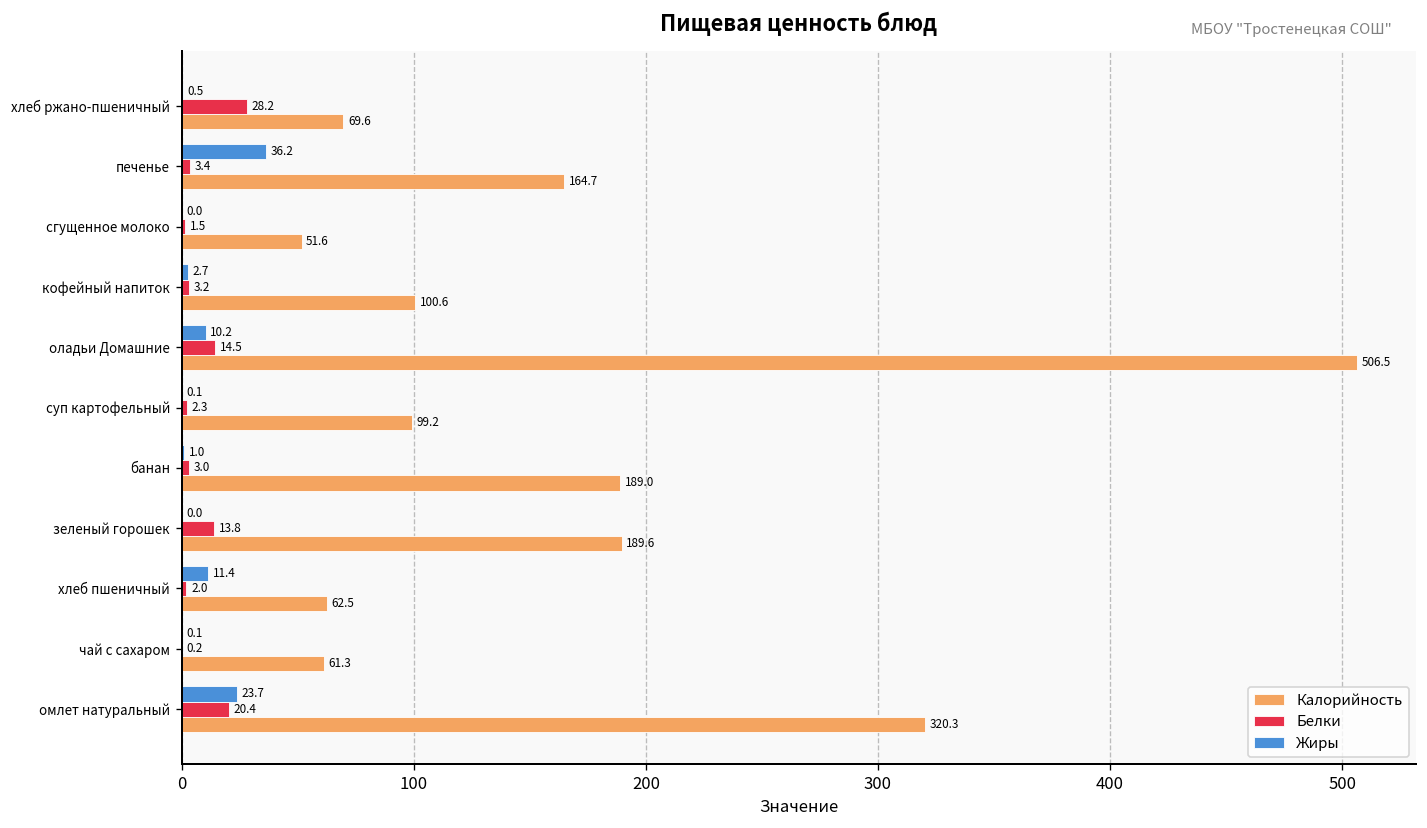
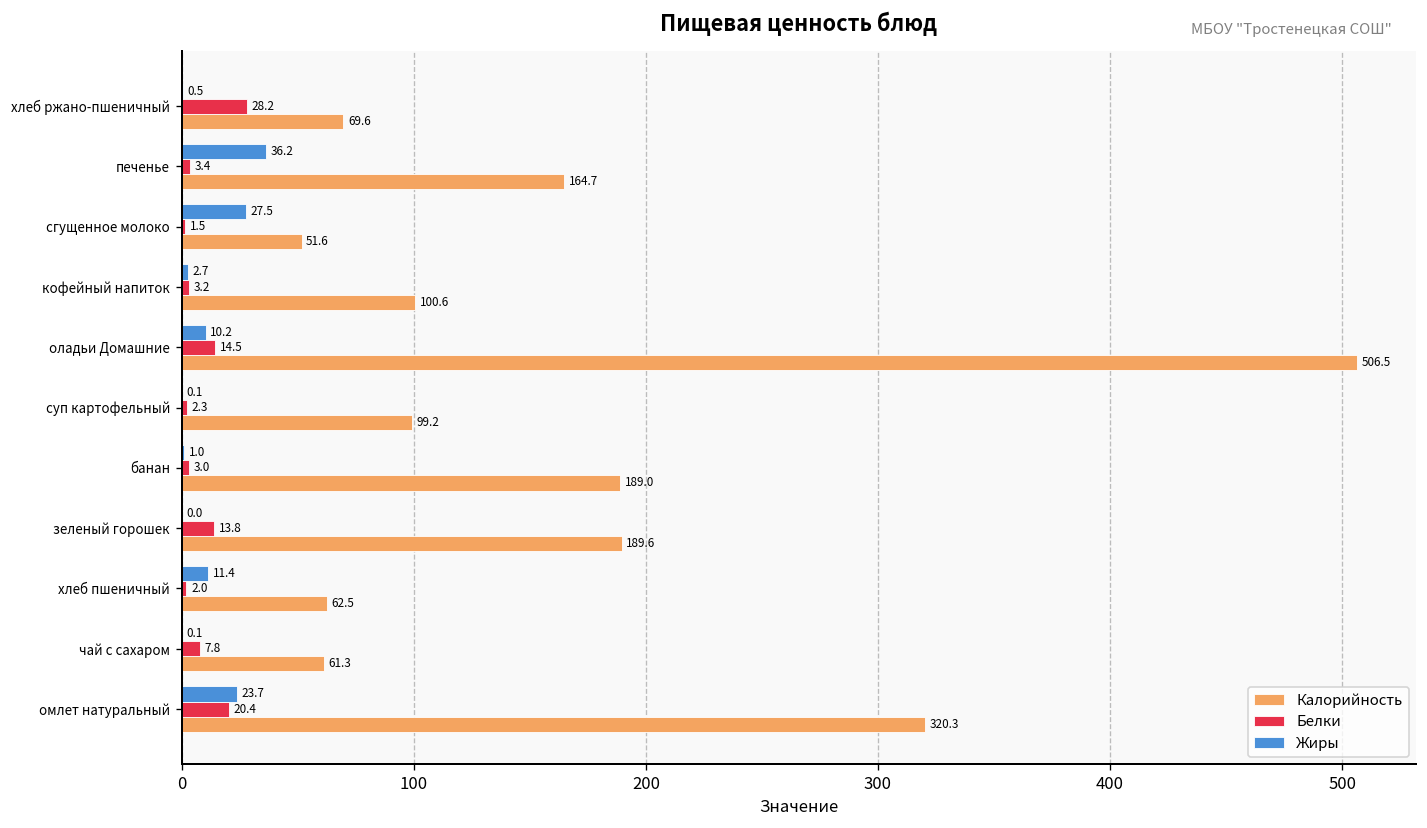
Жиры, сгущенное молоко: 0.0 -> 27.5
Белки, чай с сахаром: 0.2 -> 7.8
